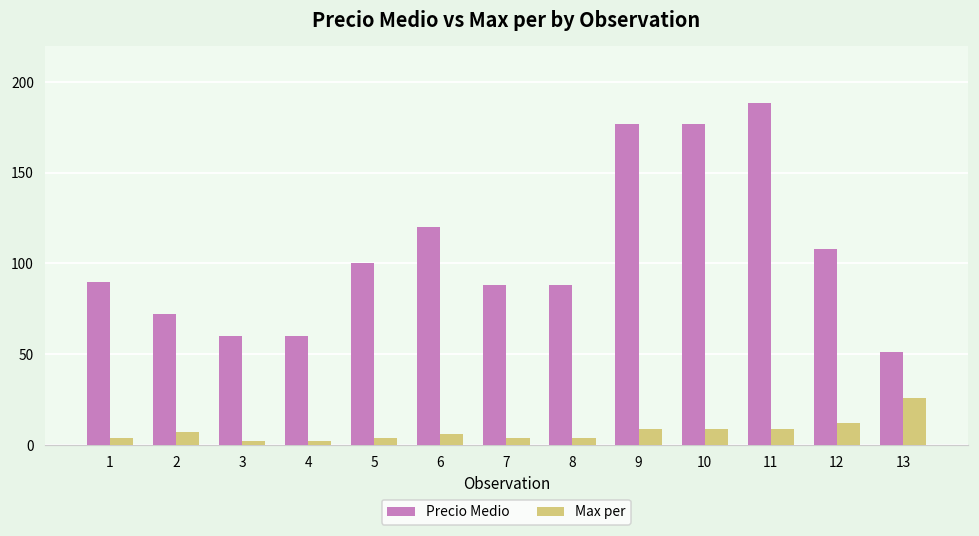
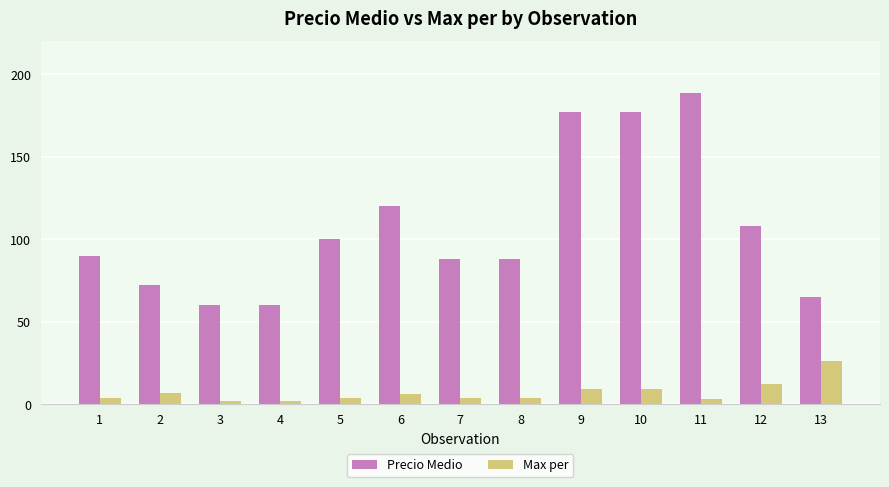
Max per, 11: 9 -> 3
Precio Medio, 13: 51 -> 65
